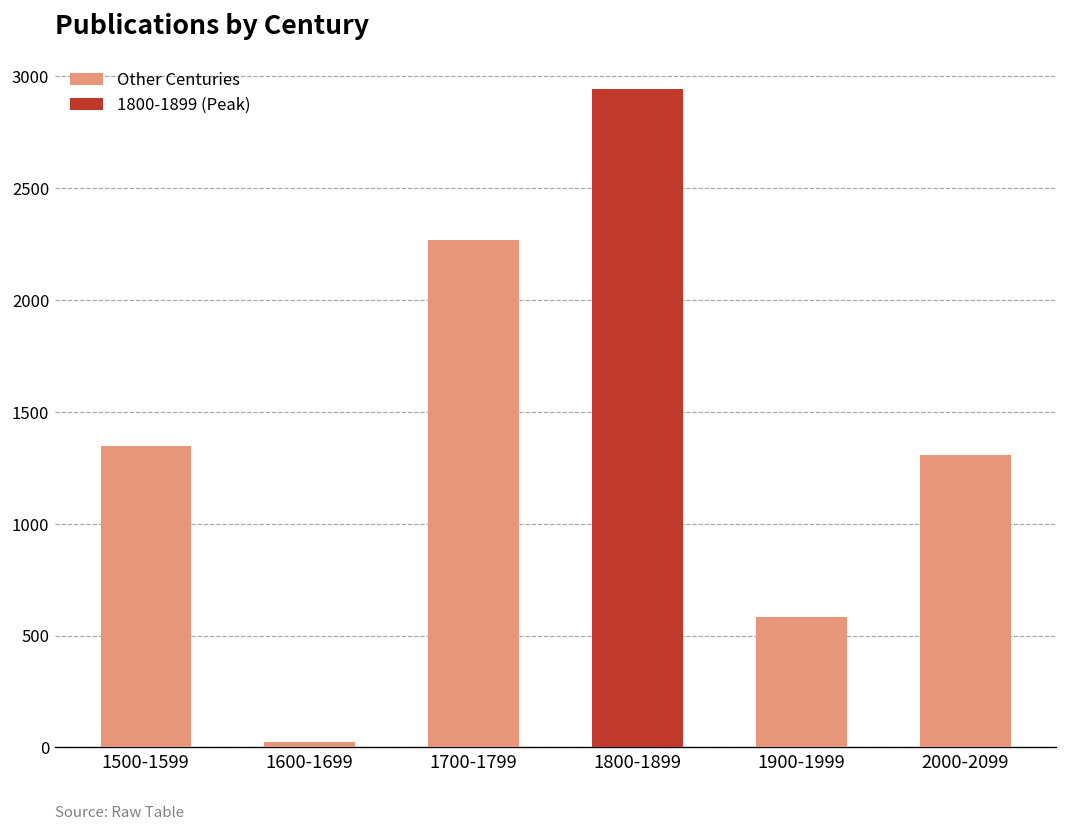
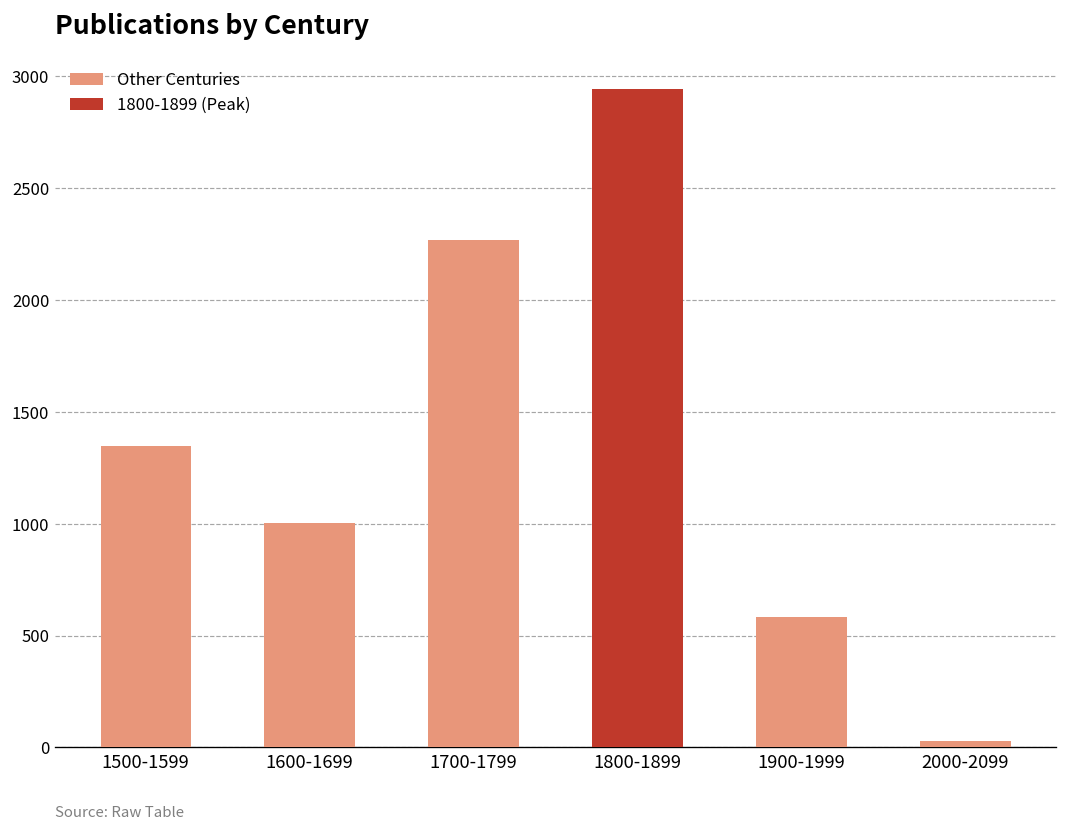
1600-1699: 30 -> 1000
2000-2099: 1310 -> 30
